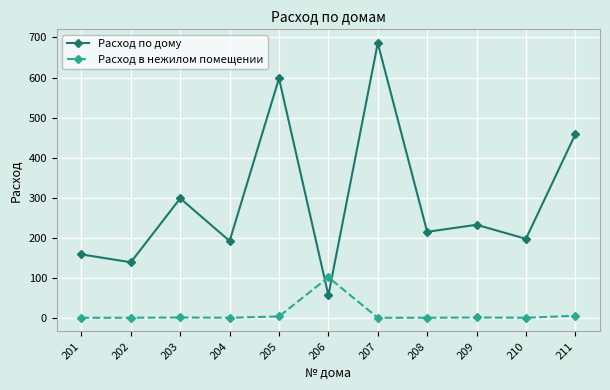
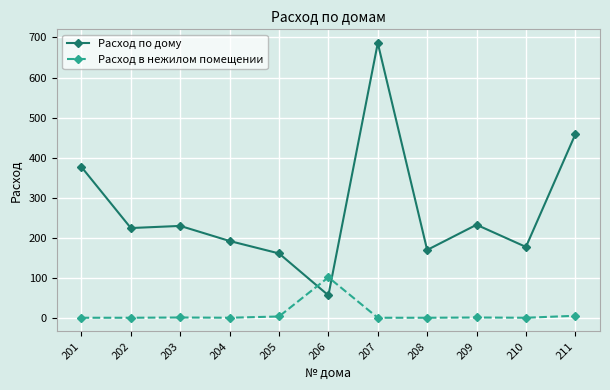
Расход по дому, 201: 160 -> 380
Расход по дому, 202: 140 -> 220
Расход по дому, 203: 300 -> 230
Расход по дому, 205: 600 -> 160
Расход по дому, 208: 210 -> 170
Расход по дому, 210: 200 -> 180
